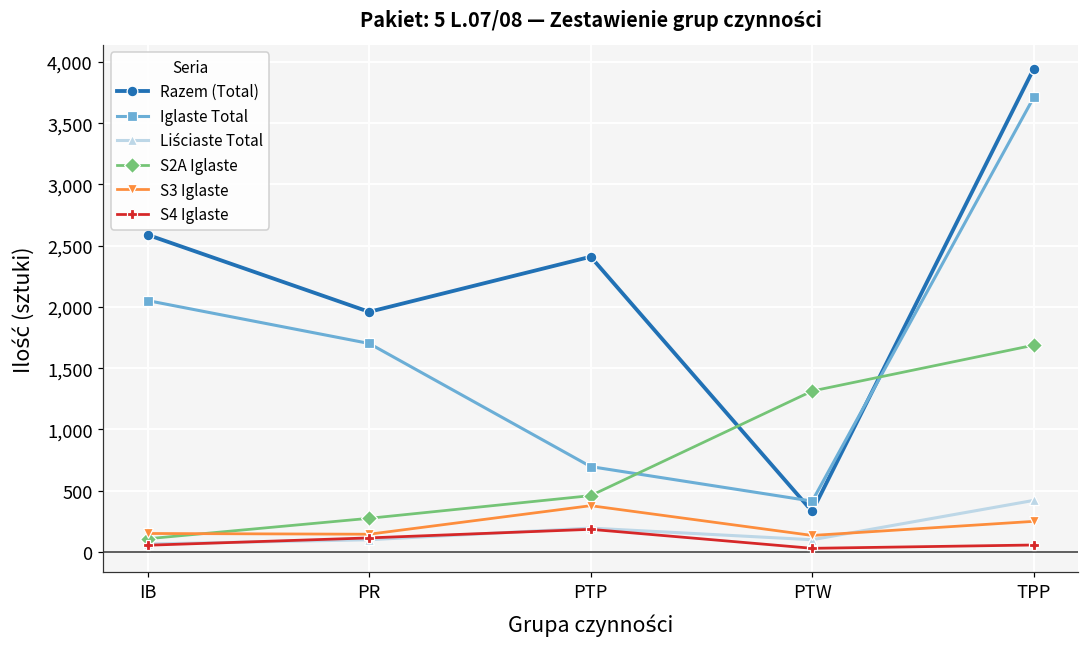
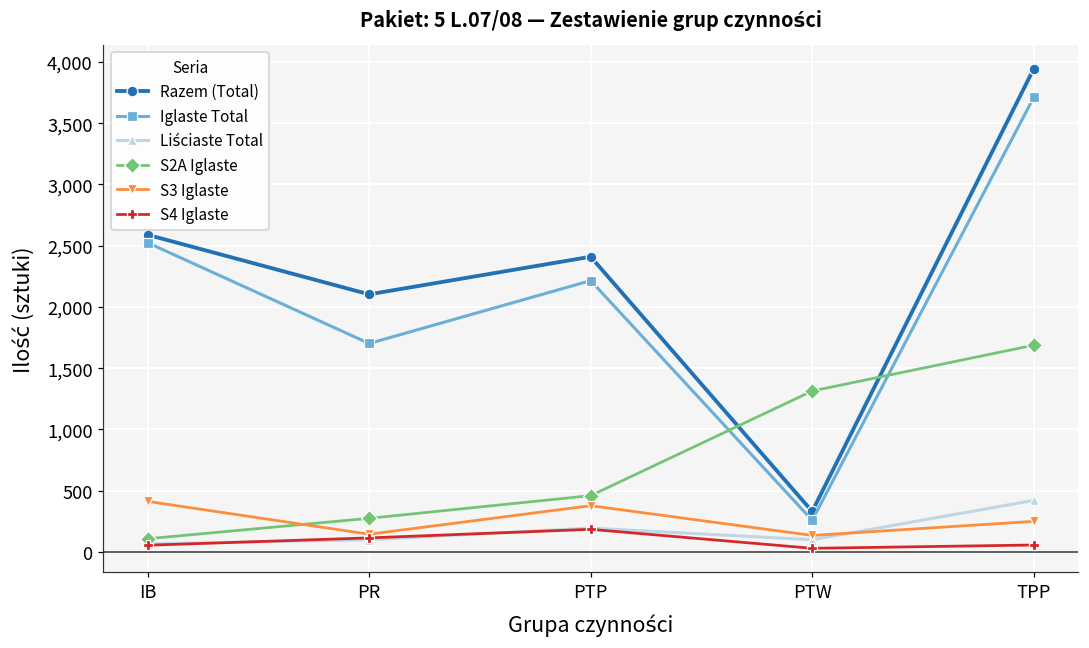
Iglaste Total, IB: 2,050 -> 2,520
S3 Iglaste, IB: 150 -> 410
Razem (Total), PR: 1,960 -> 2,100
Iglaste Total, PTP: 700 -> 2,220
Iglaste Total, PTW: 420 -> 260
